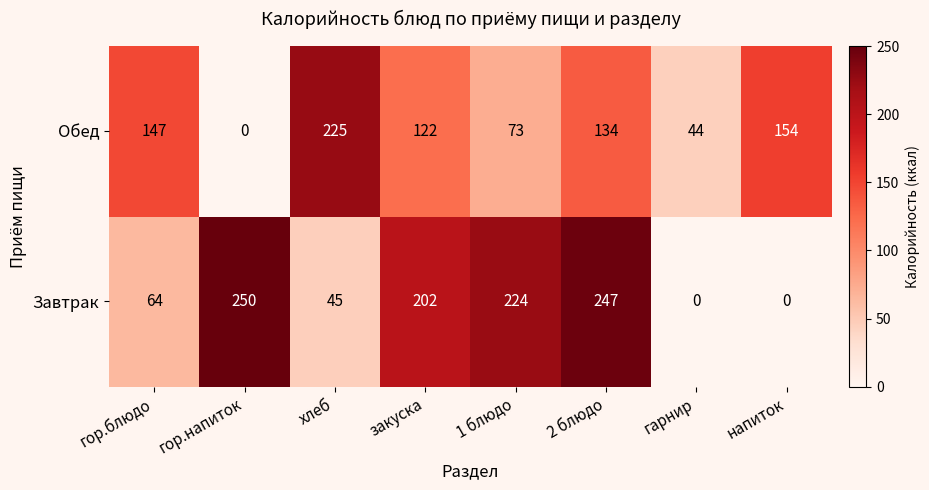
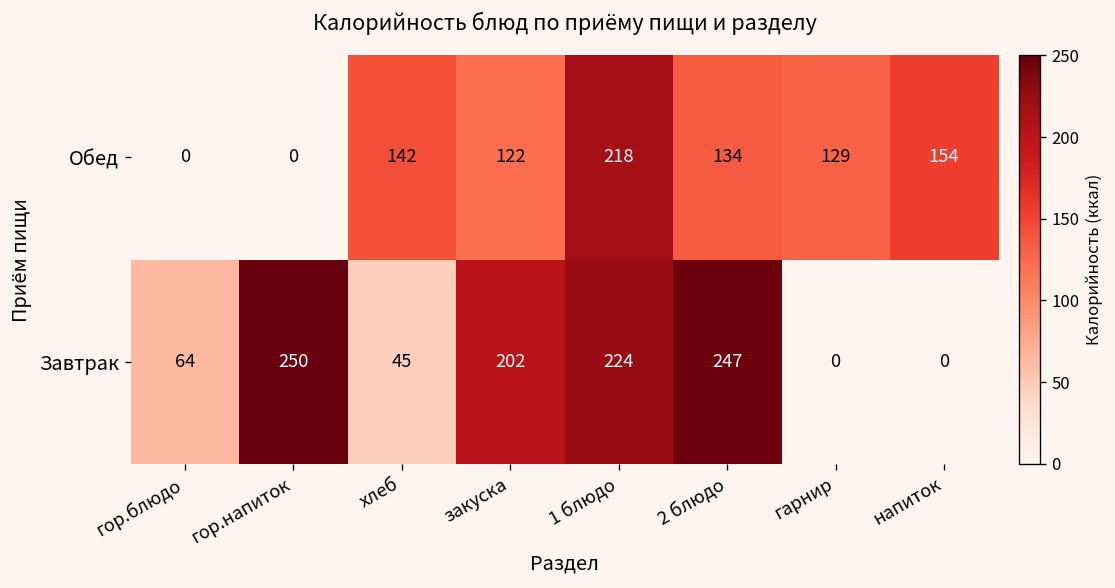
Обед, гор.блюдо: 147 -> 0
Обед, хлеб: 225 -> 142
Обед, 1 блюдо: 73 -> 218
Обед, гарнир: 44 -> 129
